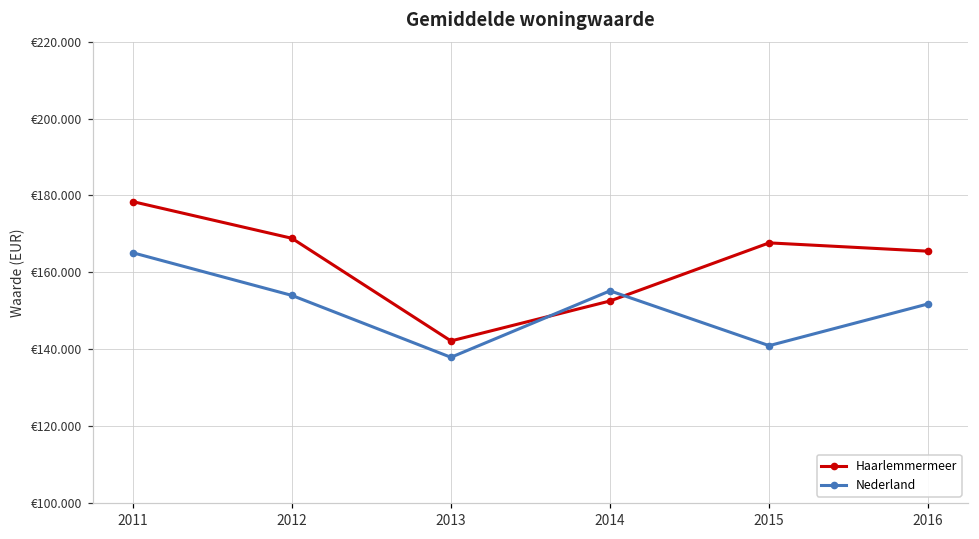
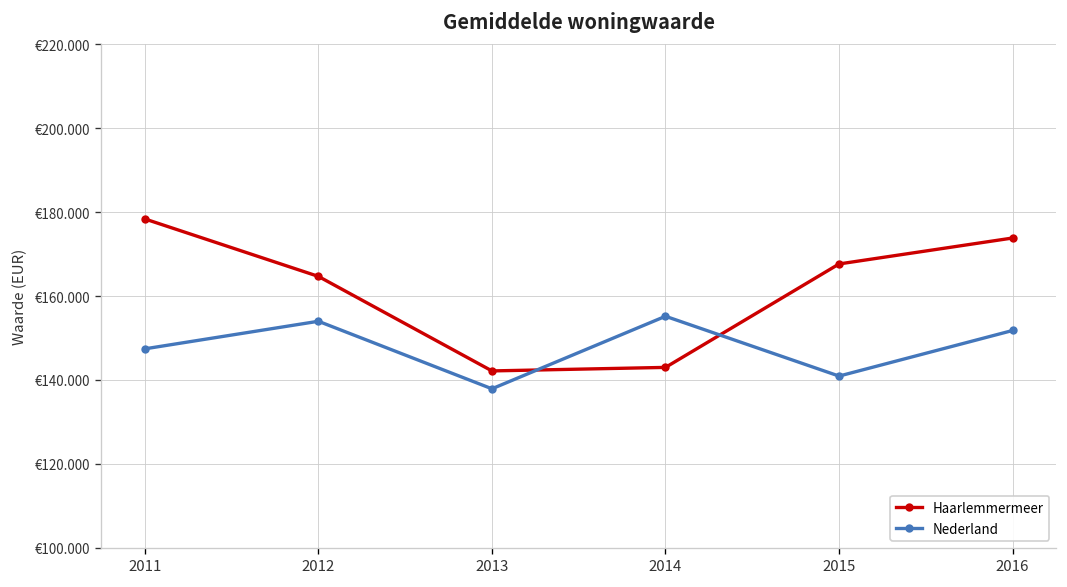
Nederland, 2011: €165 -> €147
Haarlemmermeer, 2012: €169 -> €165
Haarlemmermeer, 2014: €153 -> €143
Haarlemmermeer, 2016: €166 -> €174
